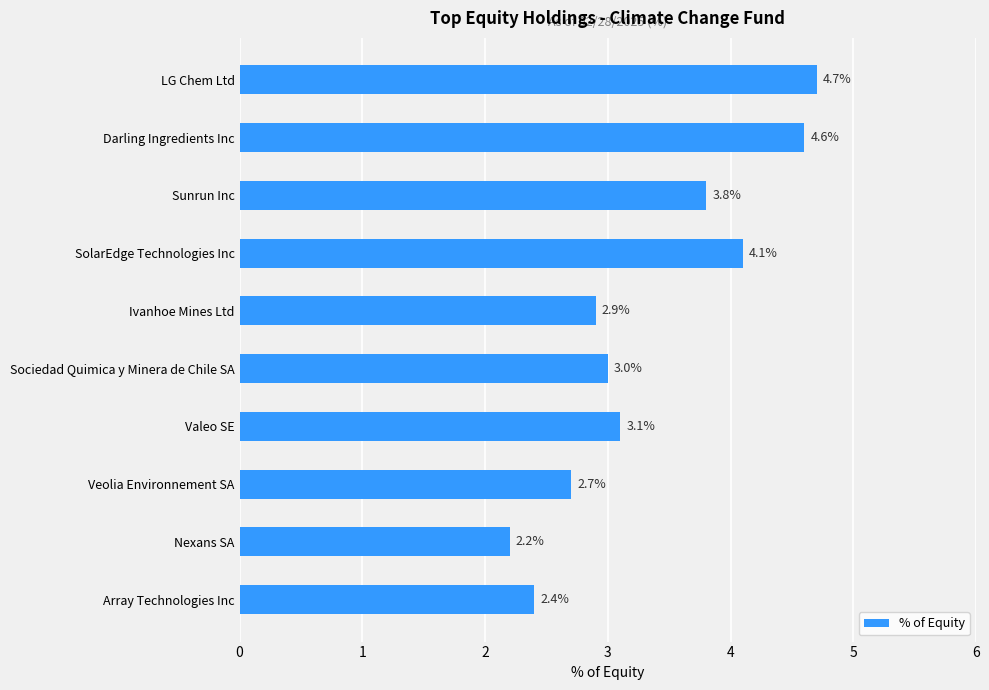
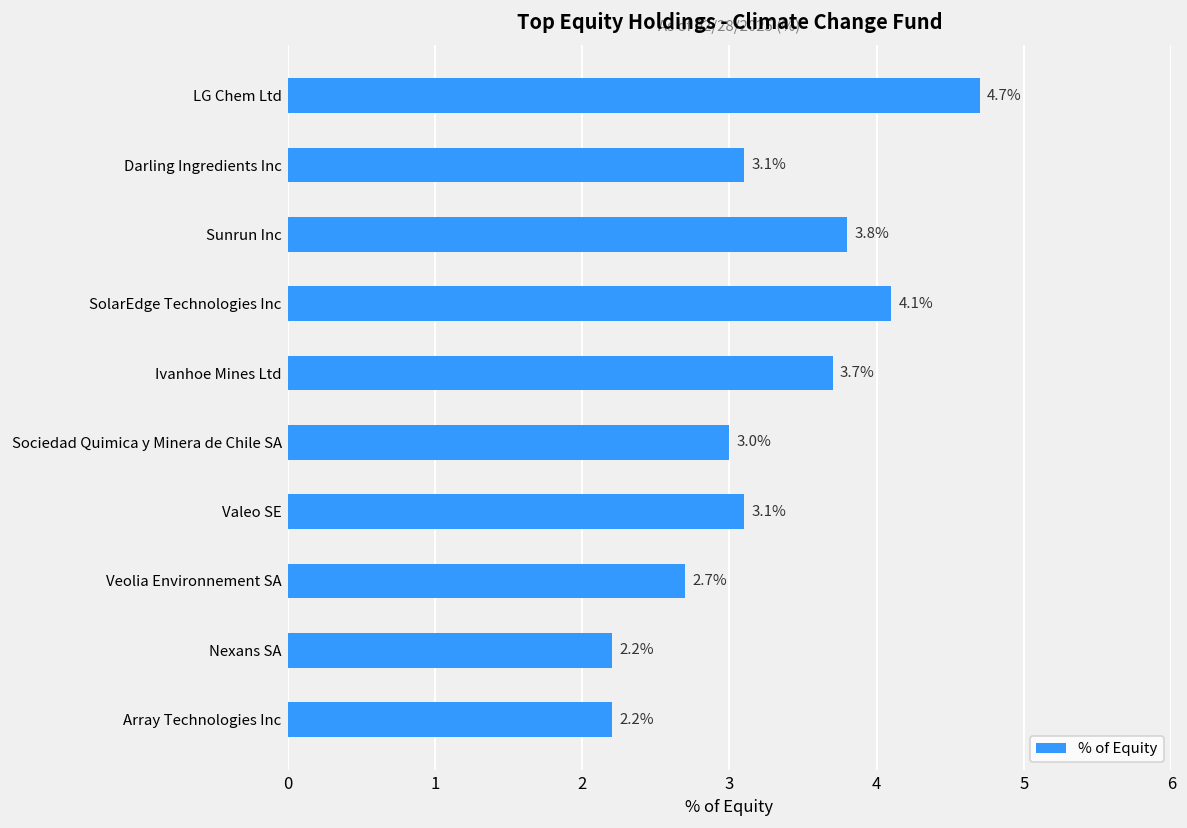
Darling Ingredients Inc: 4.6% -> 3.1%
Ivanhoe Mines Ltd: 2.9% -> 3.7%
Array Technologies Inc: 2.4% -> 2.2%
